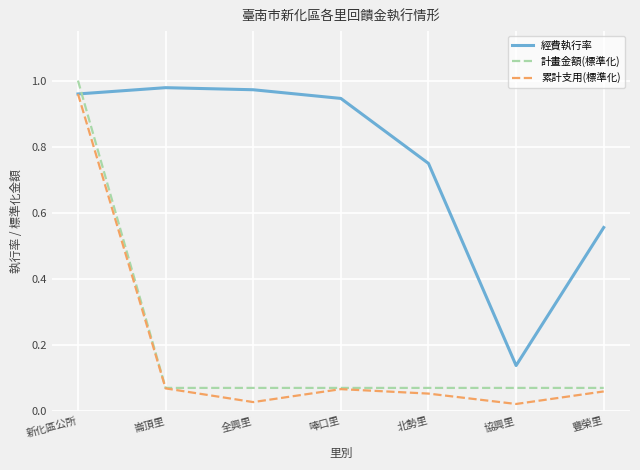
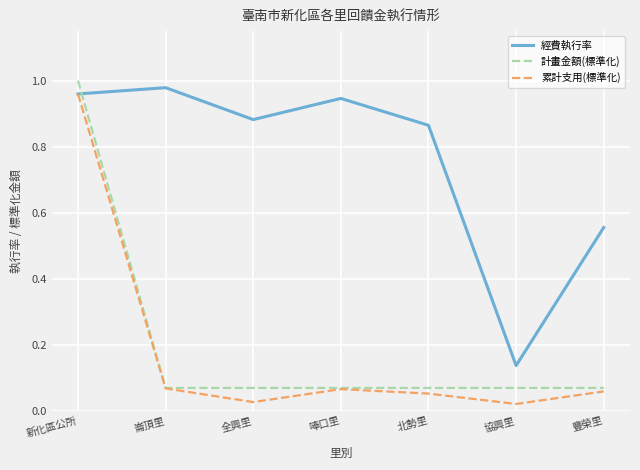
經費執行率, 全興里: 0.97 -> 0.88
經費執行率, 北勢里: 0.75 -> 0.86
